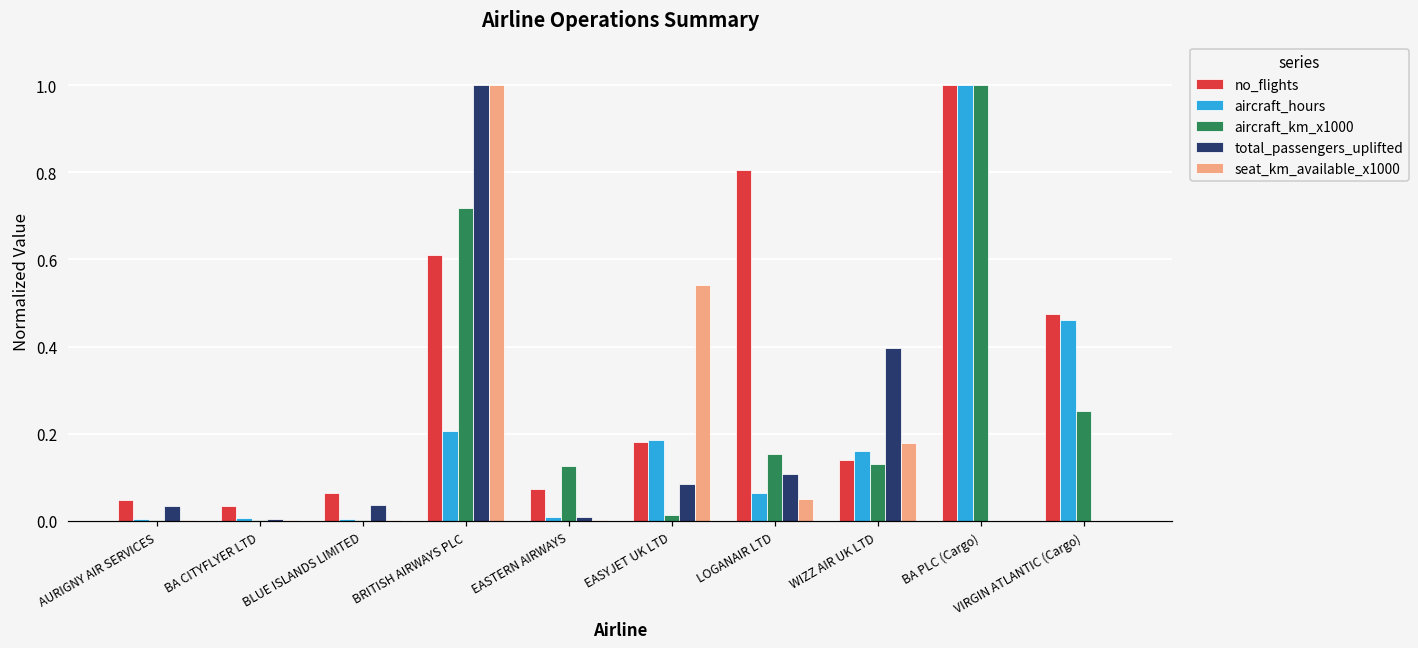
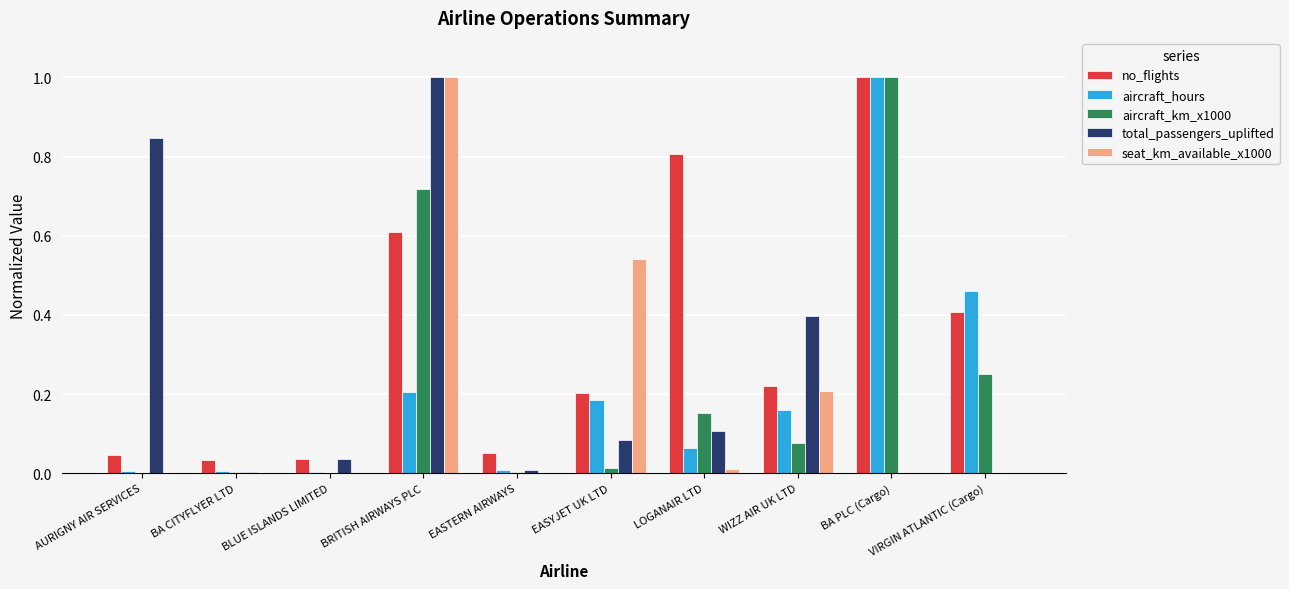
total_passengers_uplifted, AURIGNY AIR SERVICES: 0.03 -> 0.85
no_flights, BLUE ISLANDS LIMITED: 0.06 -> 0.04
no_flights, EASTERN AIRWAYS: 0.07 -> 0.05
aircraft_km_x1000, EASTERN AIRWAYS: 0.13 -> 0.00
no_flights, EASYJET UK LTD: 0.18 -> 0.20
seat_km_available_x1000, LOGANAIR LTD: 0.05 -> 0.01
no_flights, WIZZ AIR UK LTD: 0.14 -> 0.22
aircraft_km_x1000, WIZZ AIR UK LTD: 0.13 -> 0.08
seat_km_available_x1000, WIZZ AIR UK LTD: 0.18 -> 0.21
no_flights, VIRGIN ATLANTIC (Cargo): 0.47 -> 0.41
